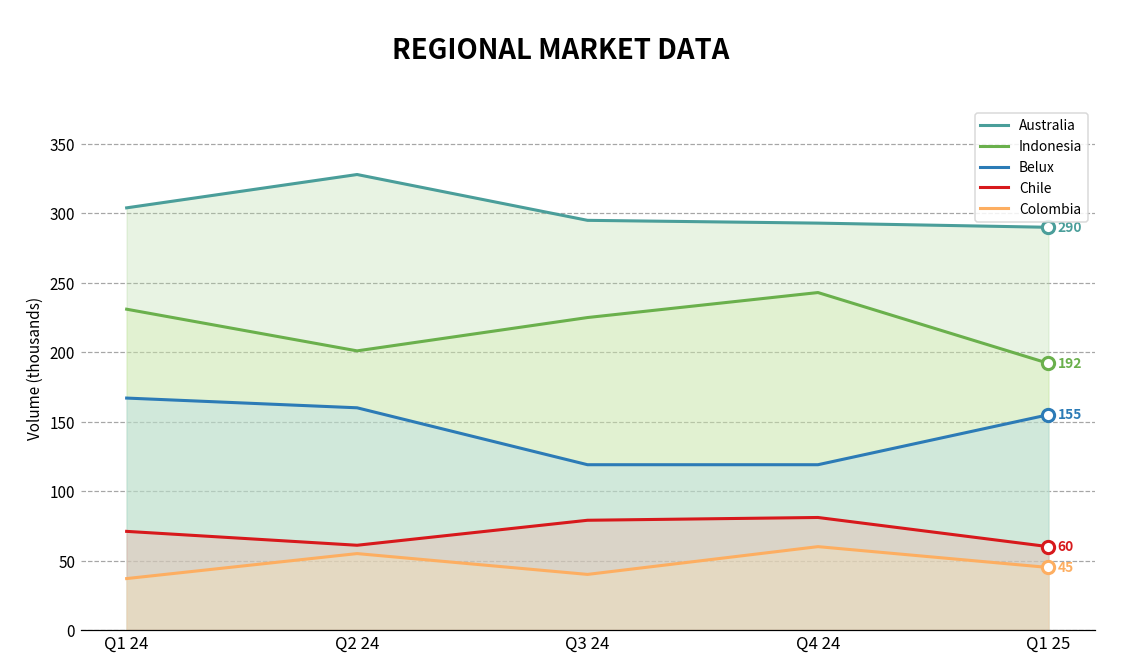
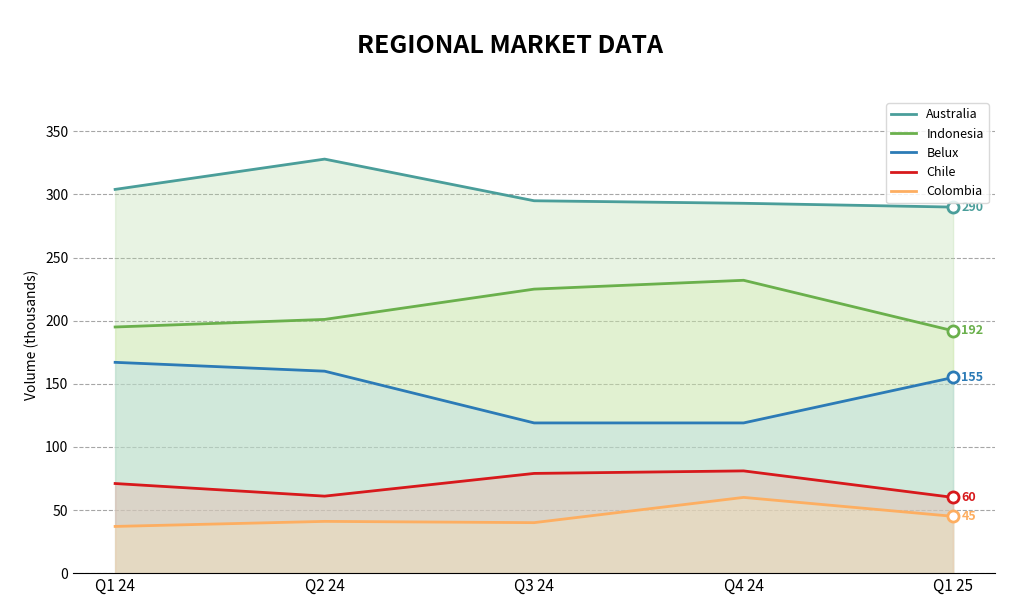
Indonesia, Q1 24: 231 -> 195
Colombia, Q2 24: 55 -> 41
Indonesia, Q4 24: 243 -> 232
